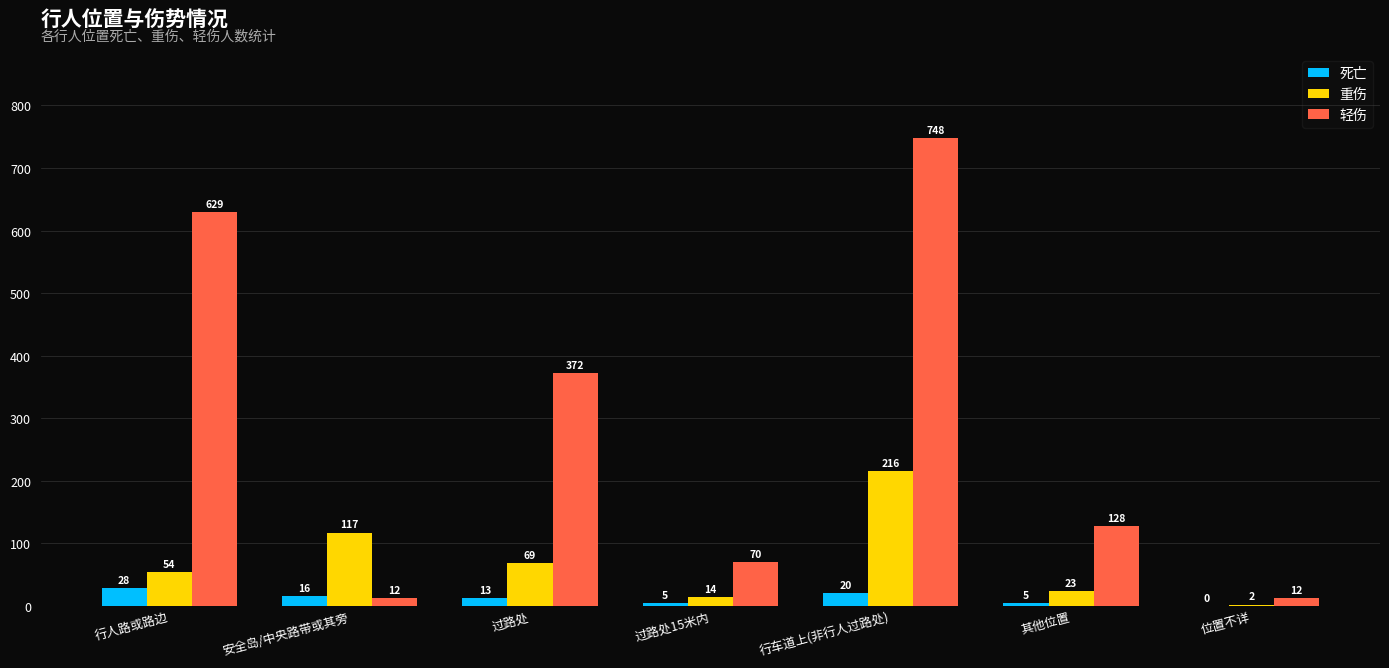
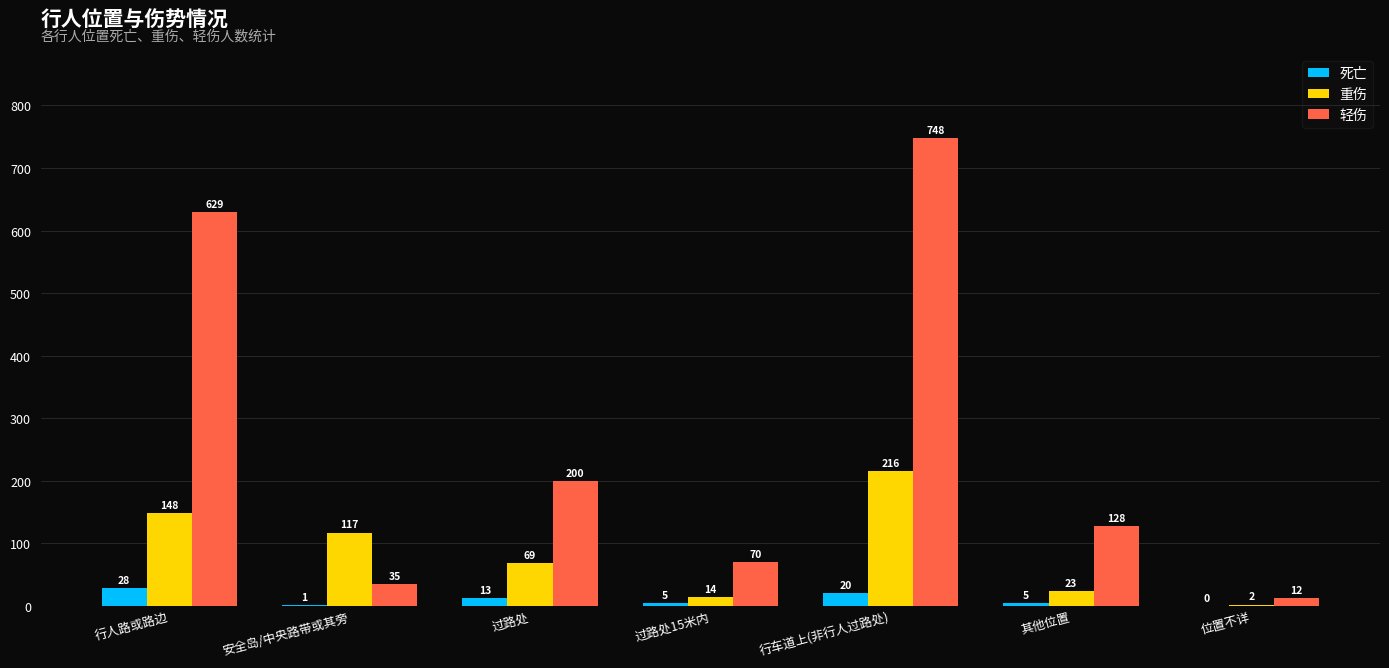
重伤, 行人路或路边: 54 -> 148
死亡, 安全岛/中央路带或其旁: 16 -> 1
轻伤, 安全岛/中央路带或其旁: 12 -> 35
轻伤, 过路处: 372 -> 200
